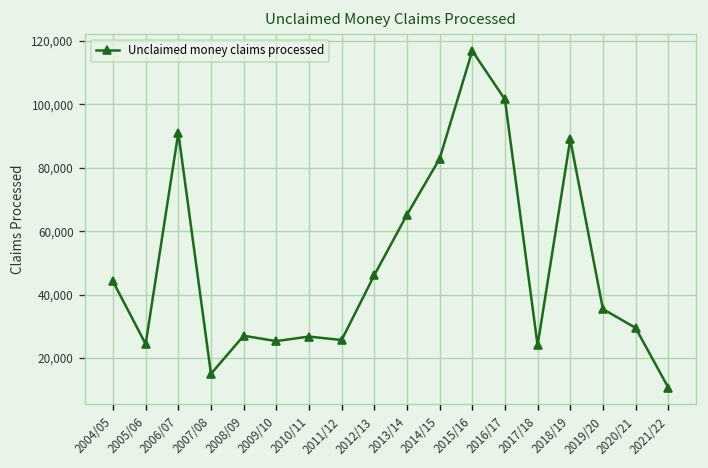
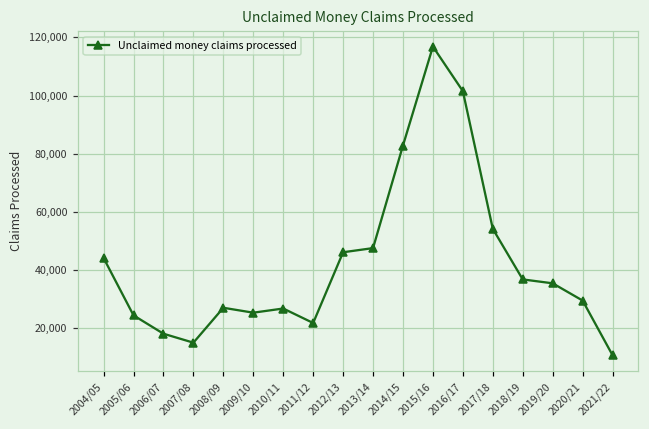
2006/07: 91,000 -> 18,000
2011/12: 26,000 -> 22,000
2013/14: 65,000 -> 48,000
2017/18: 24,000 -> 54,000
2018/19: 89,000 -> 37,000
